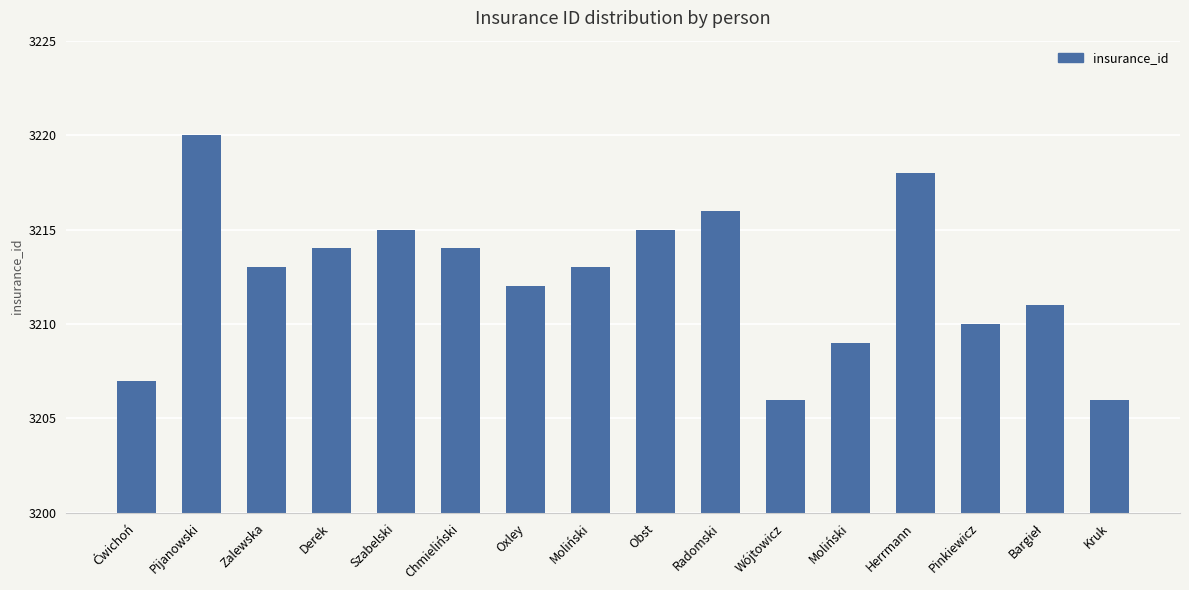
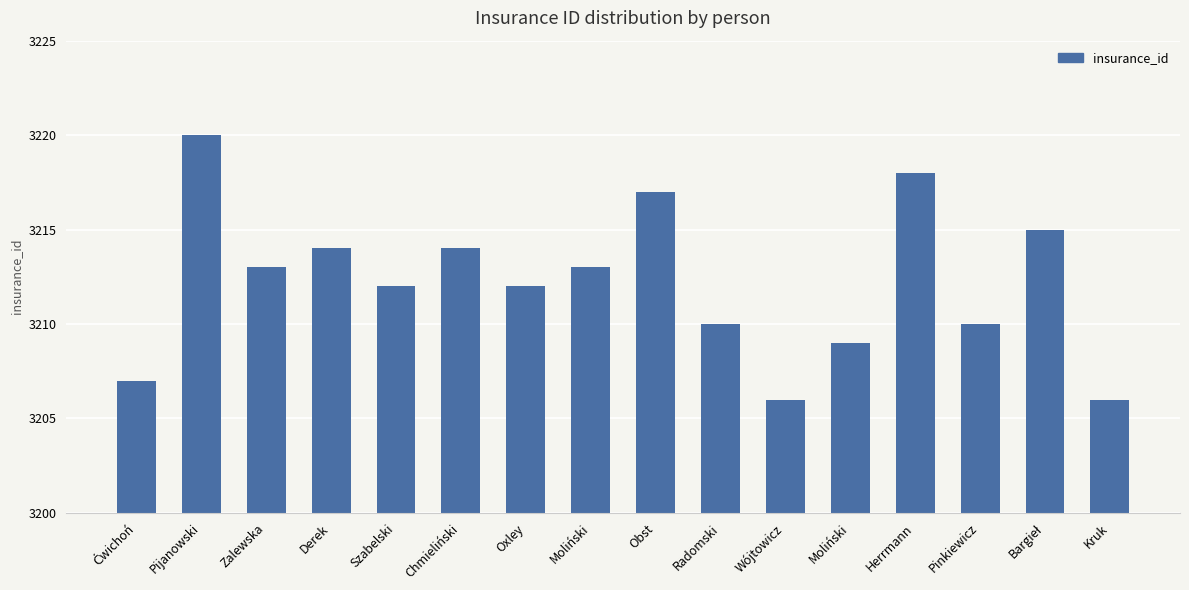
Szabelski: 3215 -> 3212
Obst: 3215 -> 3217
Radomski: 3216 -> 3210
Bargieł: 3211 -> 3215
